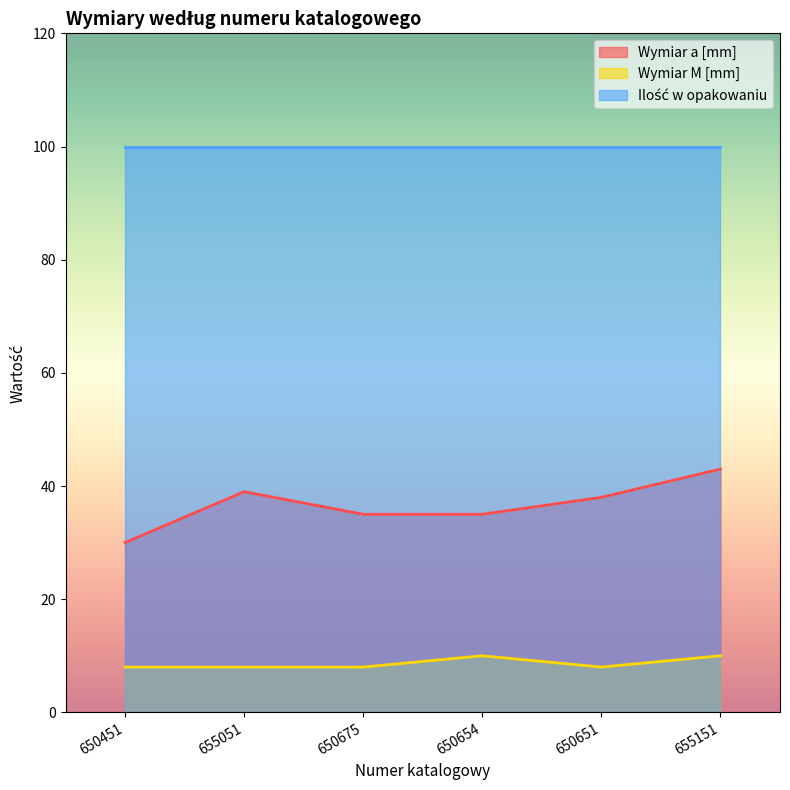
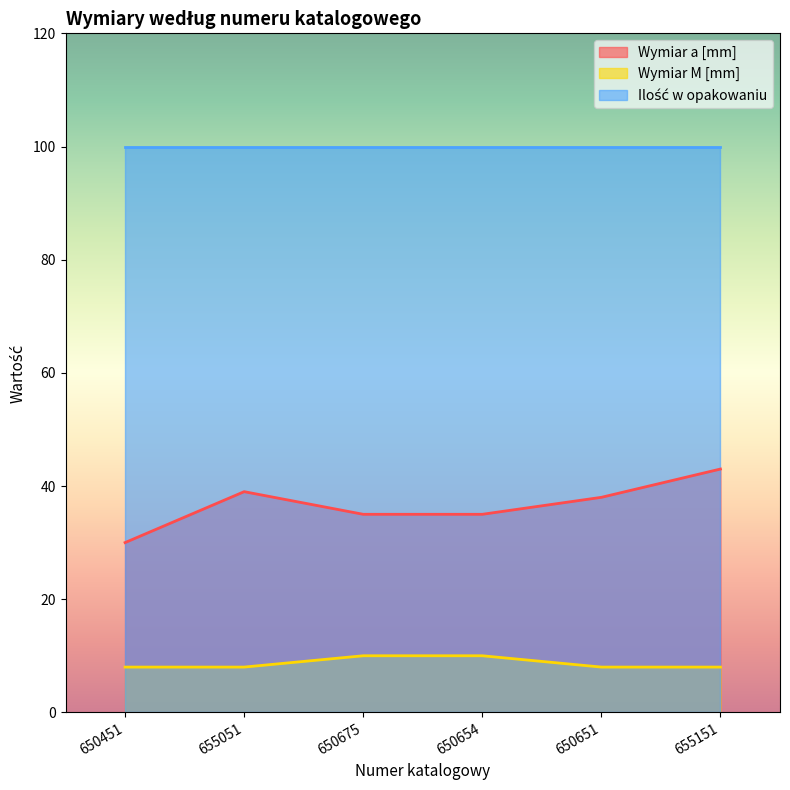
Wymiar M [mm], 650675: 8 -> 10
Wymiar M [mm], 655151: 10 -> 8
